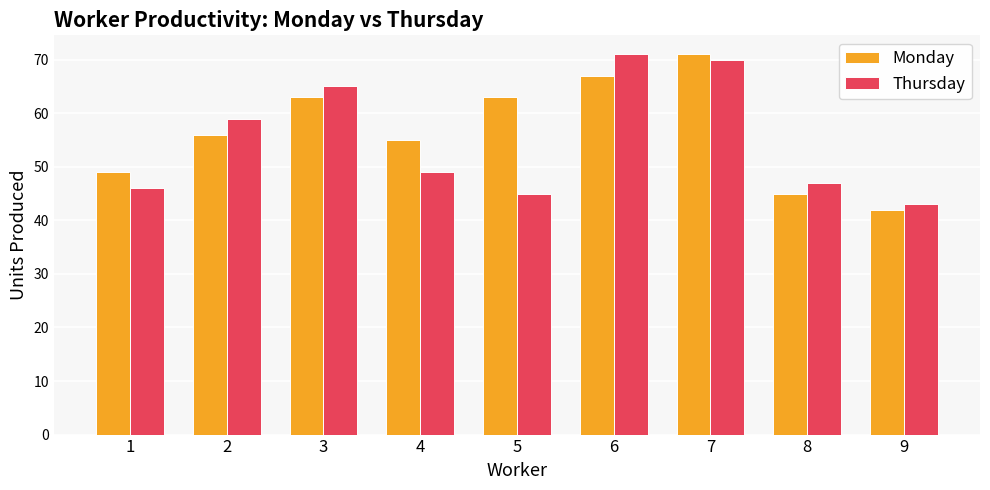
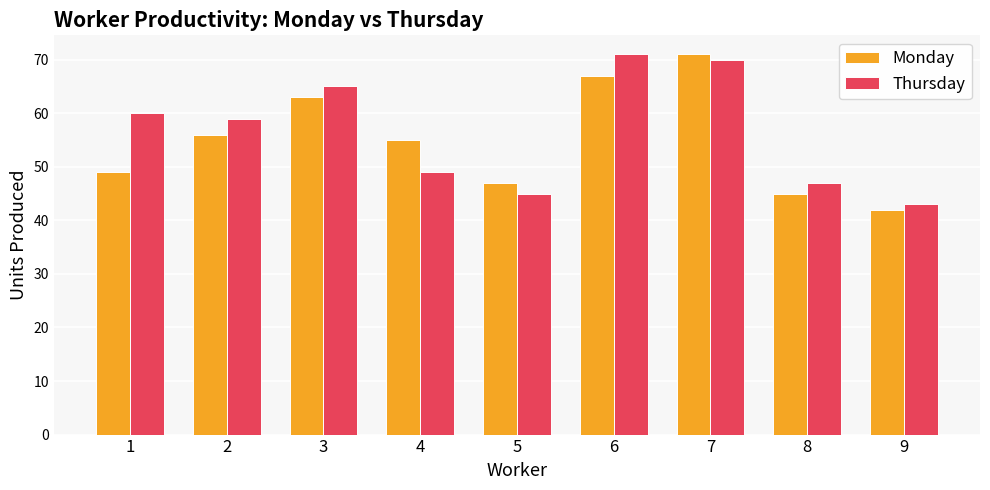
Thursday, 1: 46 -> 60
Monday, 5: 63 -> 47
